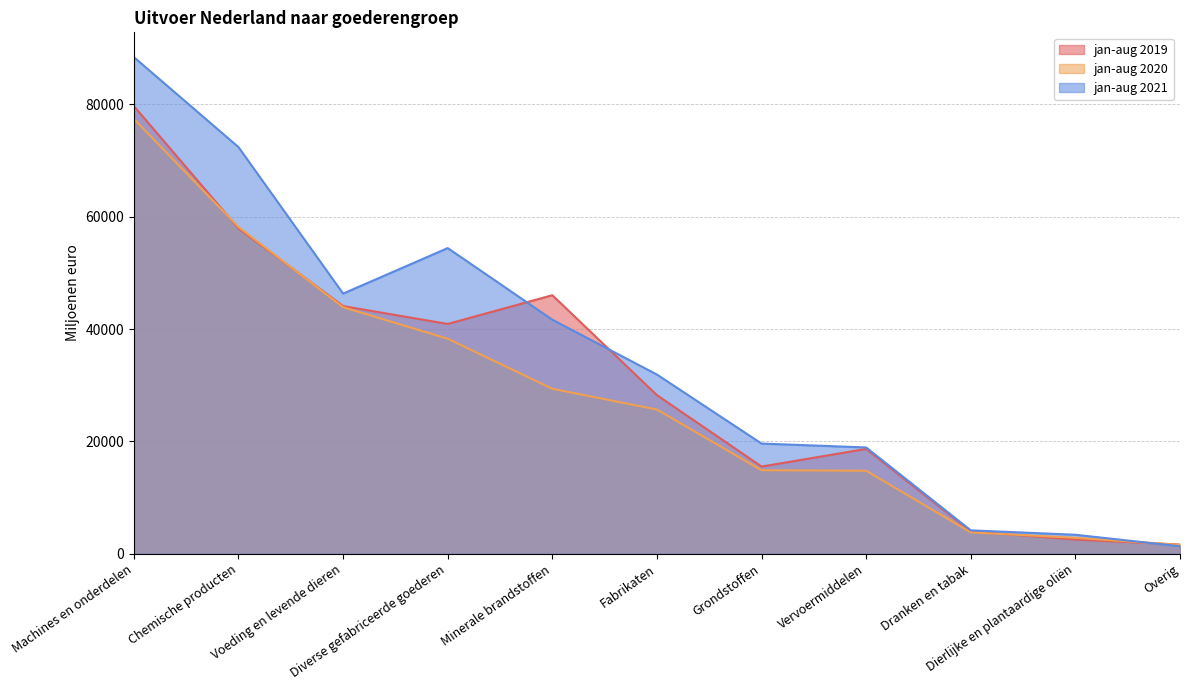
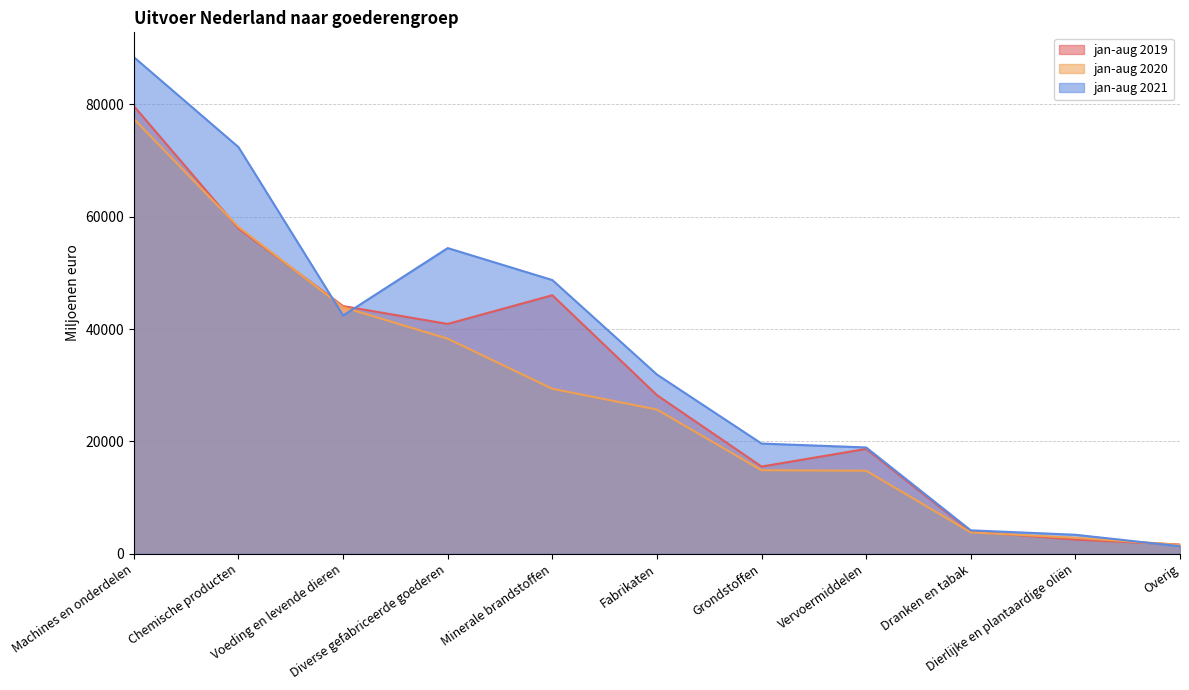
jan-aug 2021, Voeding en levende dieren: 46000 -> 42000
jan-aug 2021, Minerale brandstoffen: 42000 -> 49000
